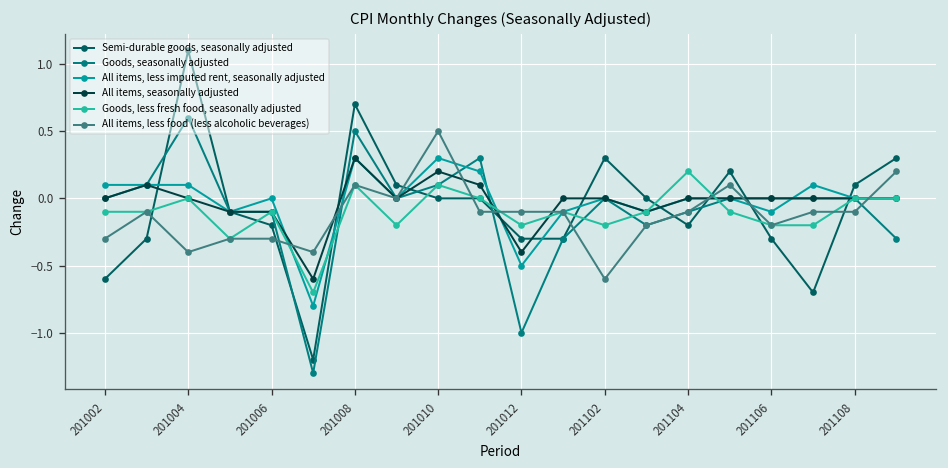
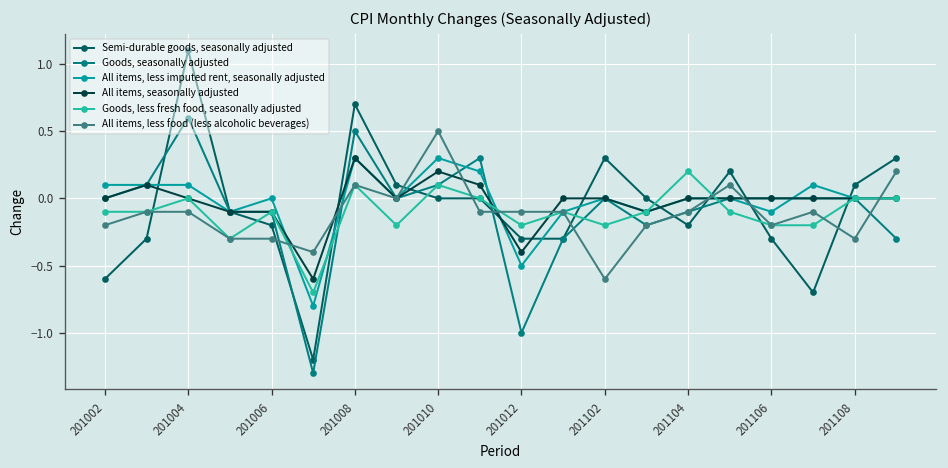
All items, less food (less alcoholic beverages), 201002: -0.3 -> -0.2
All items, less food (less alcoholic beverages), 201004: -0.4 -> -0.1
All items, less food (less alcoholic beverages), 201108: -0.1 -> -0.3
